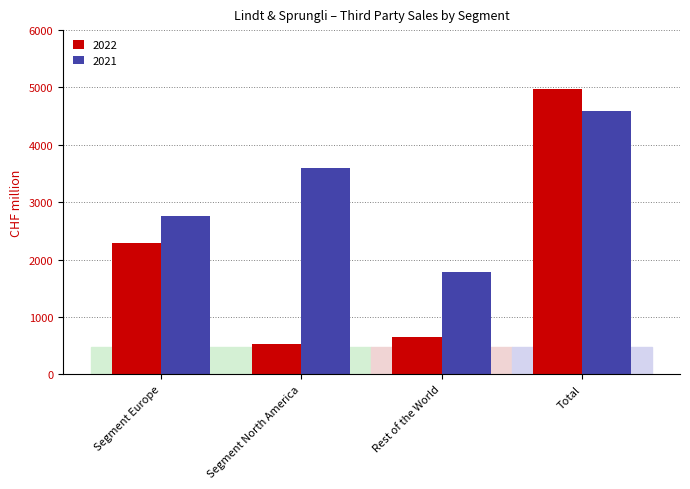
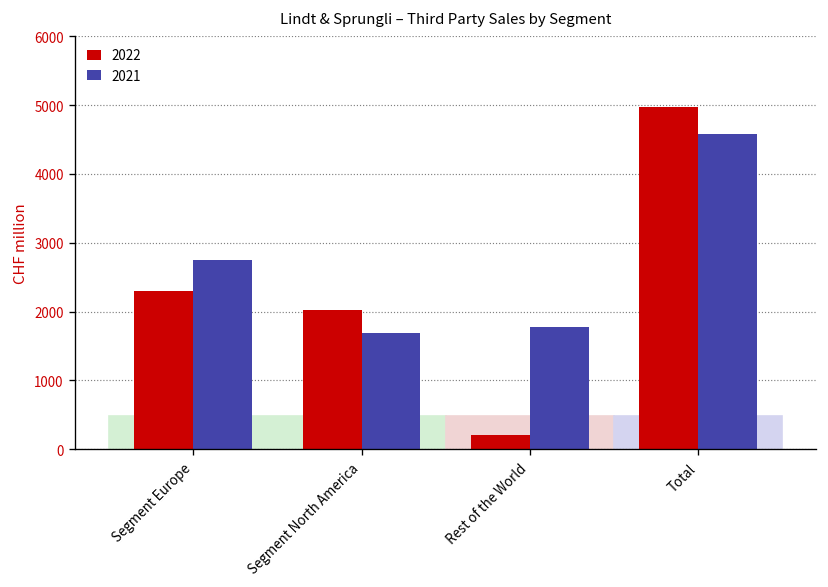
2022, Segment North America: 500 -> 2000
2021, Segment North America: 3600 -> 1700
2022, Rest of the World: 600 -> 200
